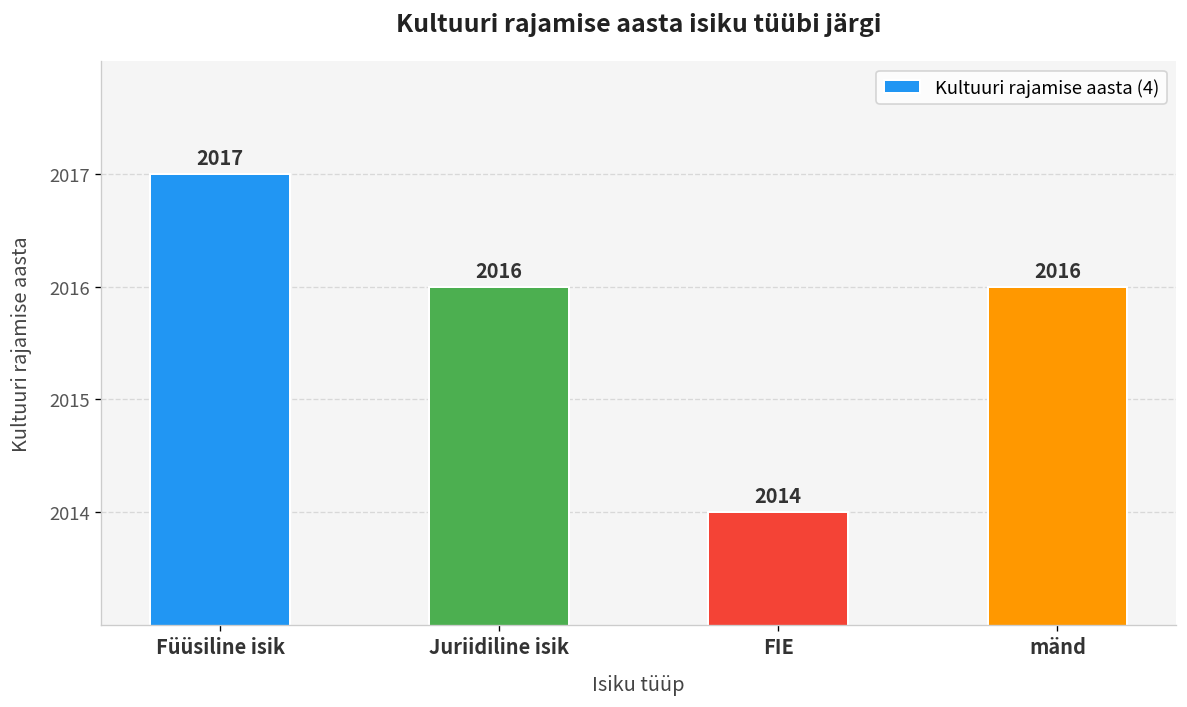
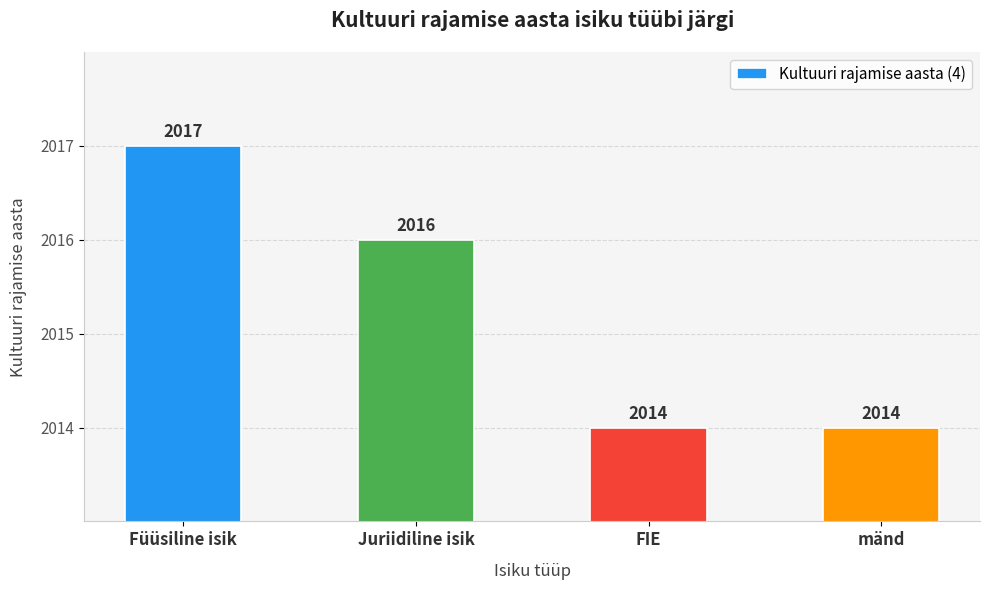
mänd: 2016 -> 2014
